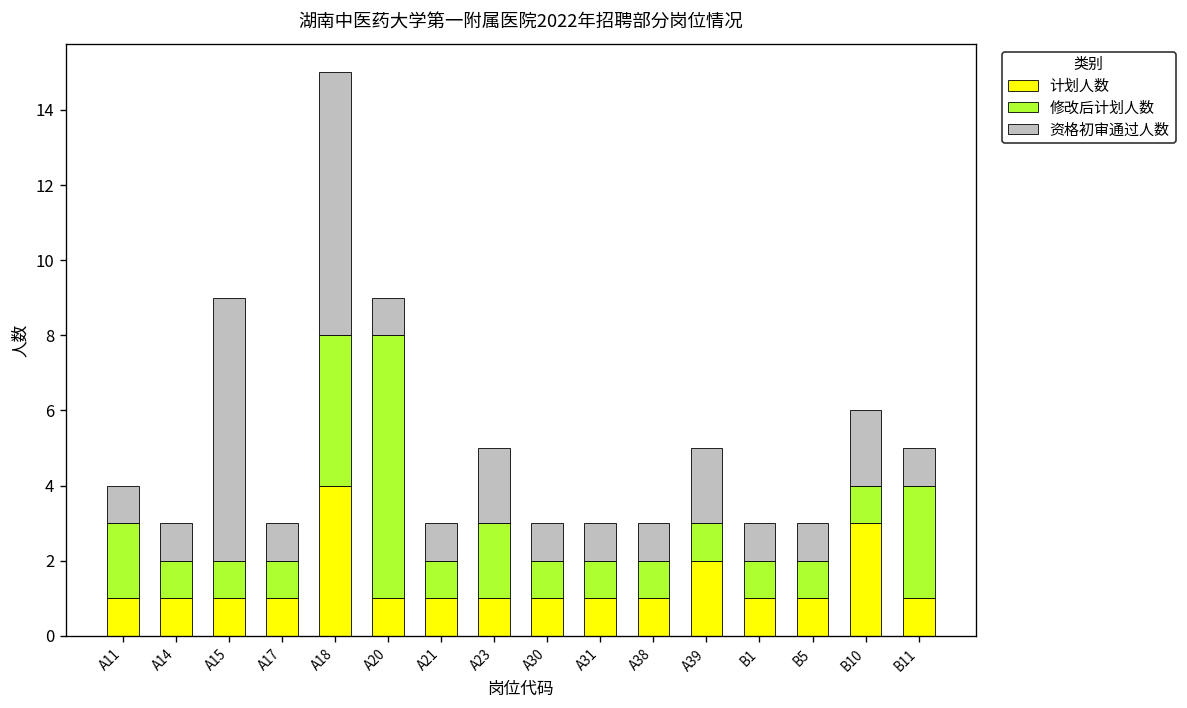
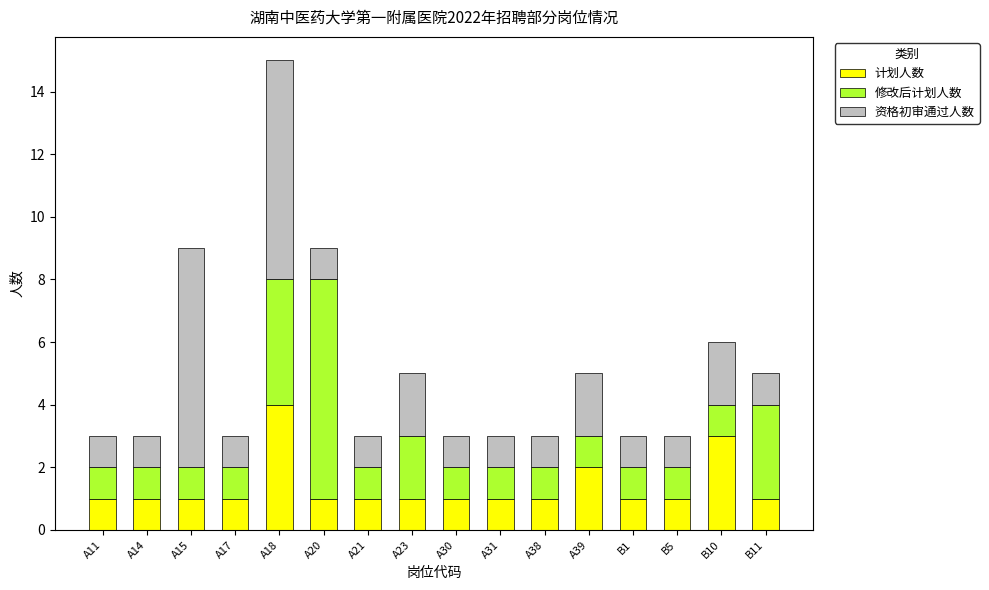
修改后计划人数, A11: 2 -> 1
